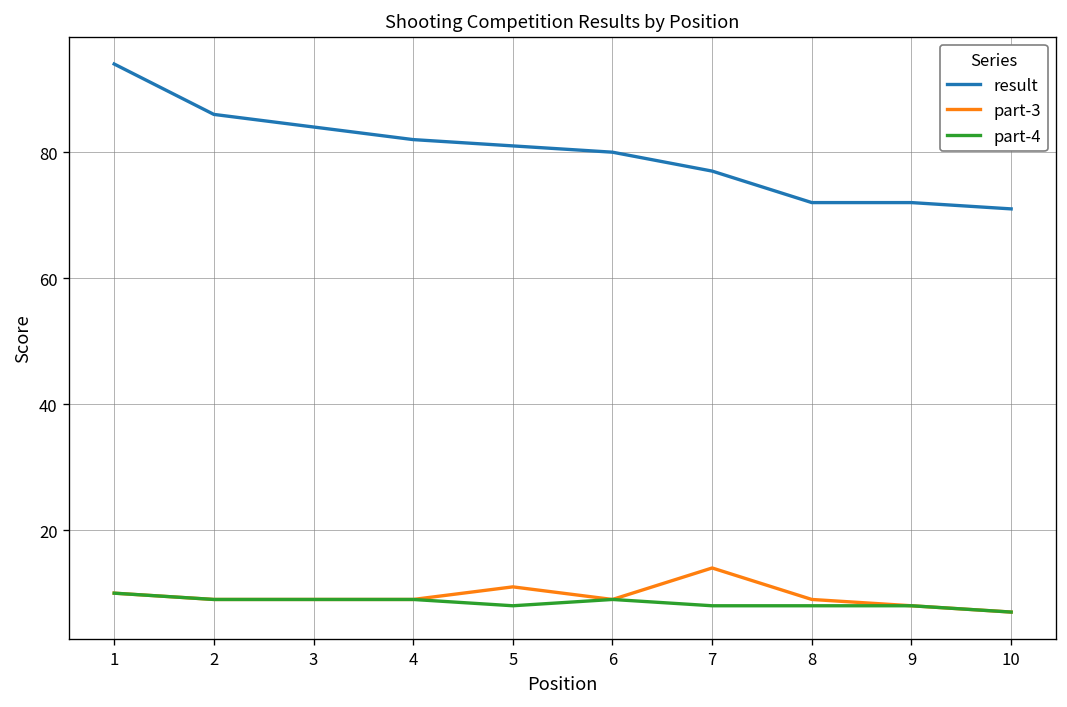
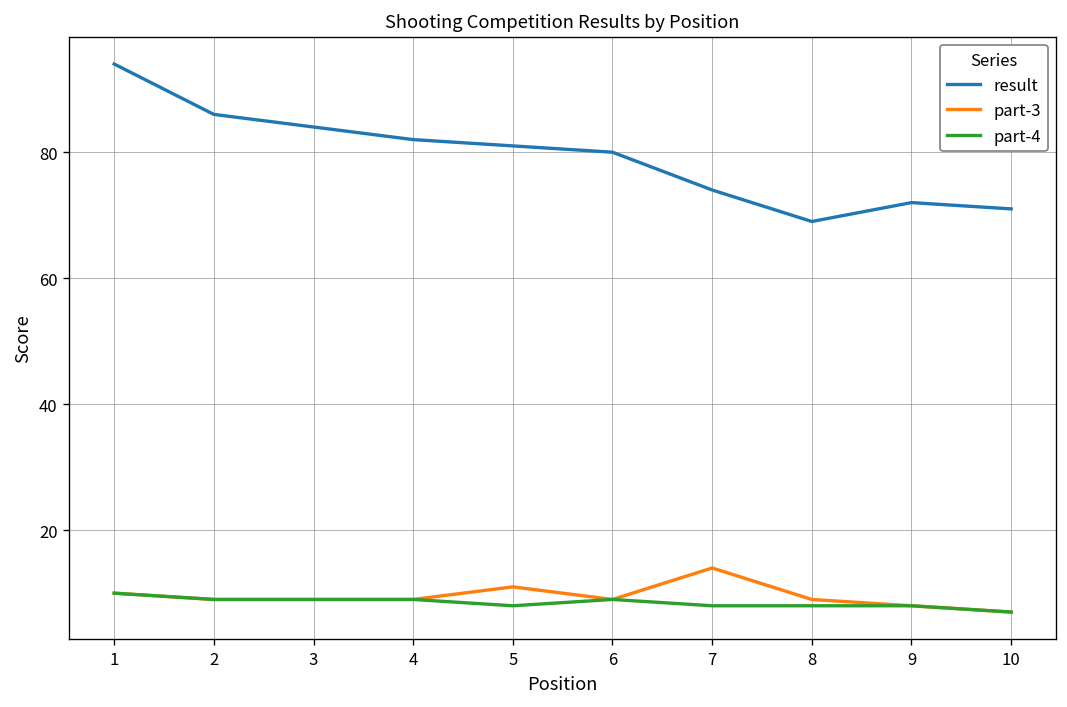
result, 7: 77 -> 74
result, 8: 72 -> 69
